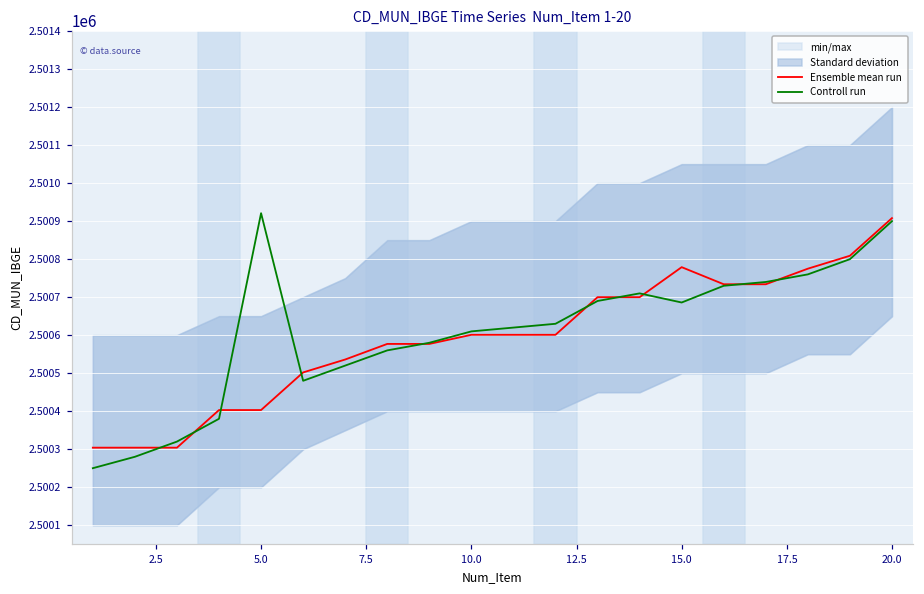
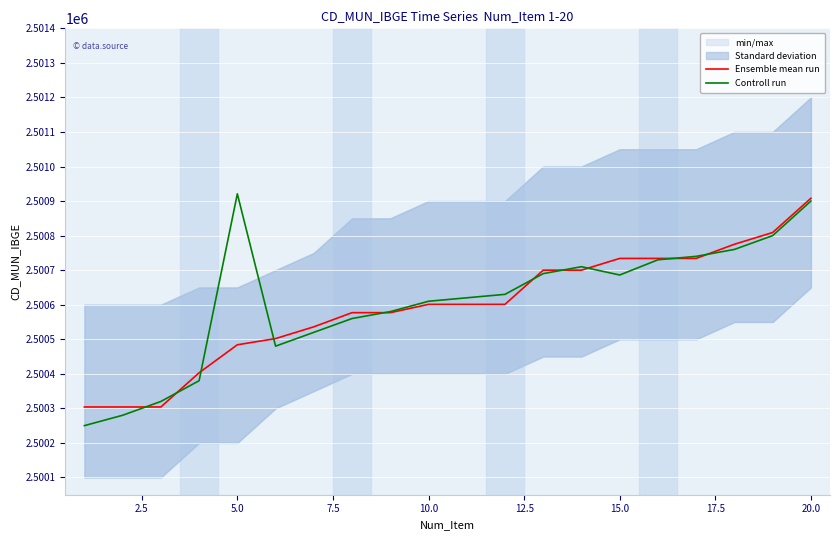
Ensemble mean run, 5.0: 2500400 -> 2500480
Ensemble mean run, 15.0: 2500780 -> 2500730
